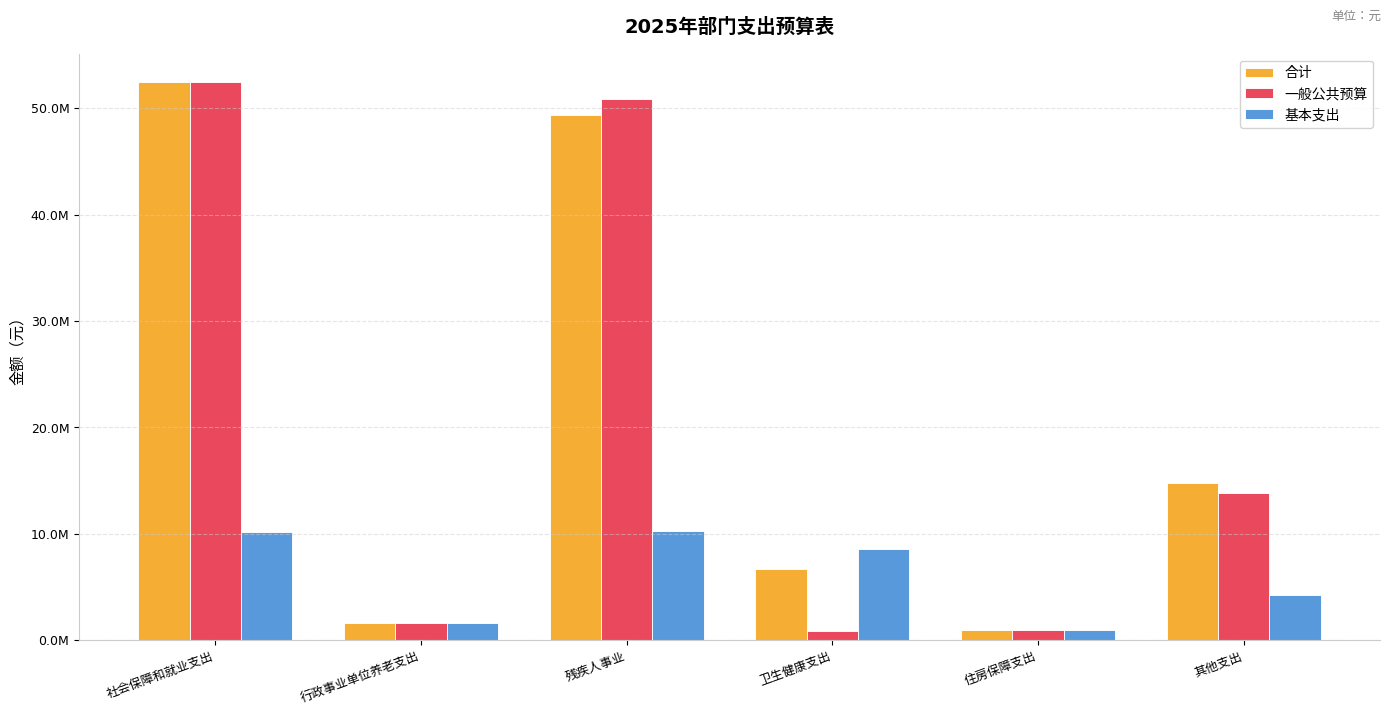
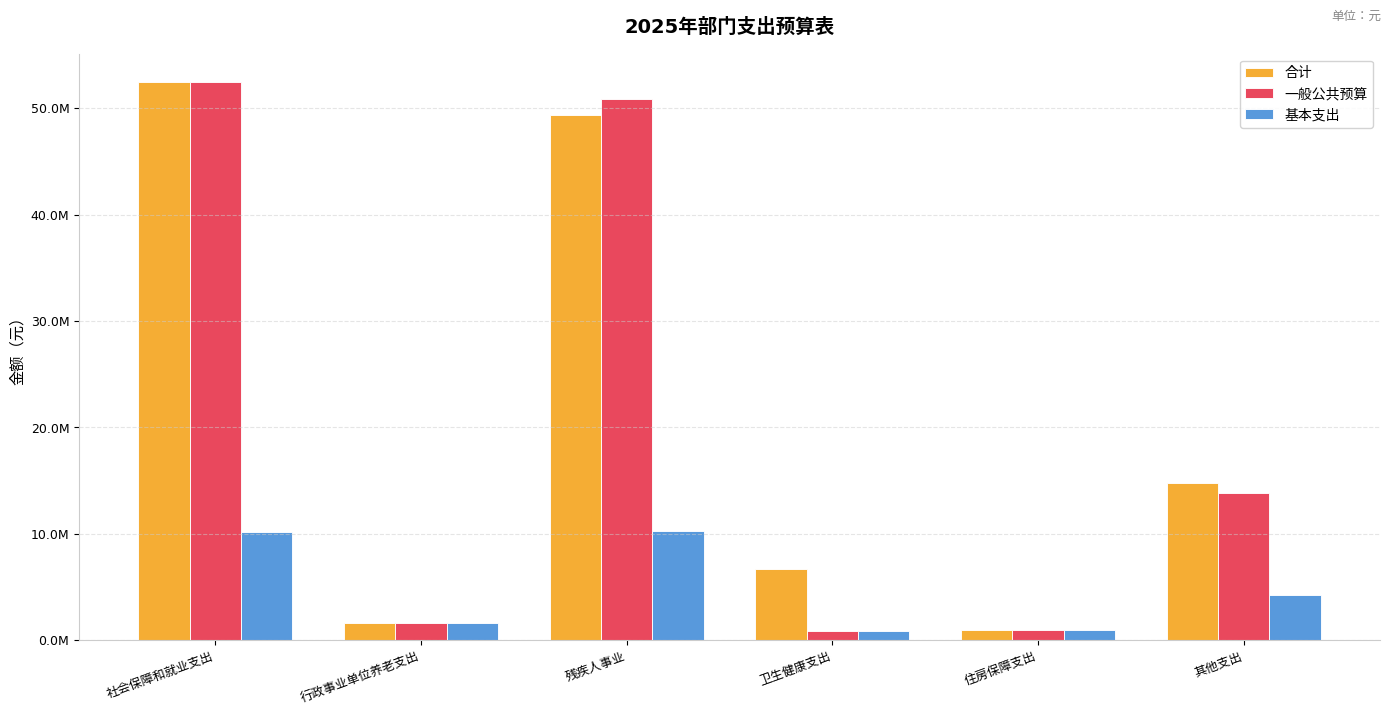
基本支出, 卫生健康支出: 8600000 -> 900000
